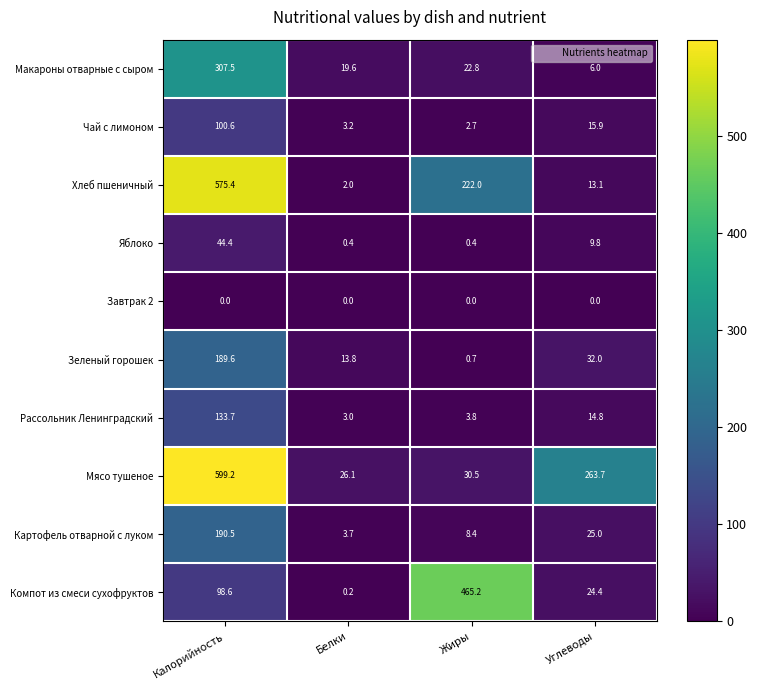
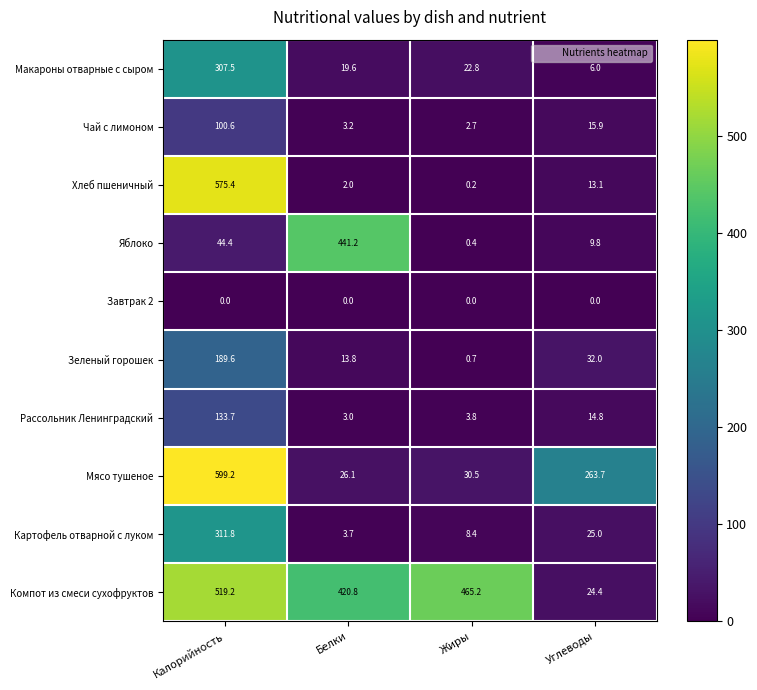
Хлеб пшеничный, Жиры: 222.0 -> 0.2
Яблоко, Белки: 0.4 -> 441.2
Картофель отварной с луком, Калорийность: 190.5 -> 311.8
Компот из смеси сухофруктов, Калорийность: 98.6 -> 519.2
Компот из смеси сухофруктов, Белки: 0.2 -> 420.8
